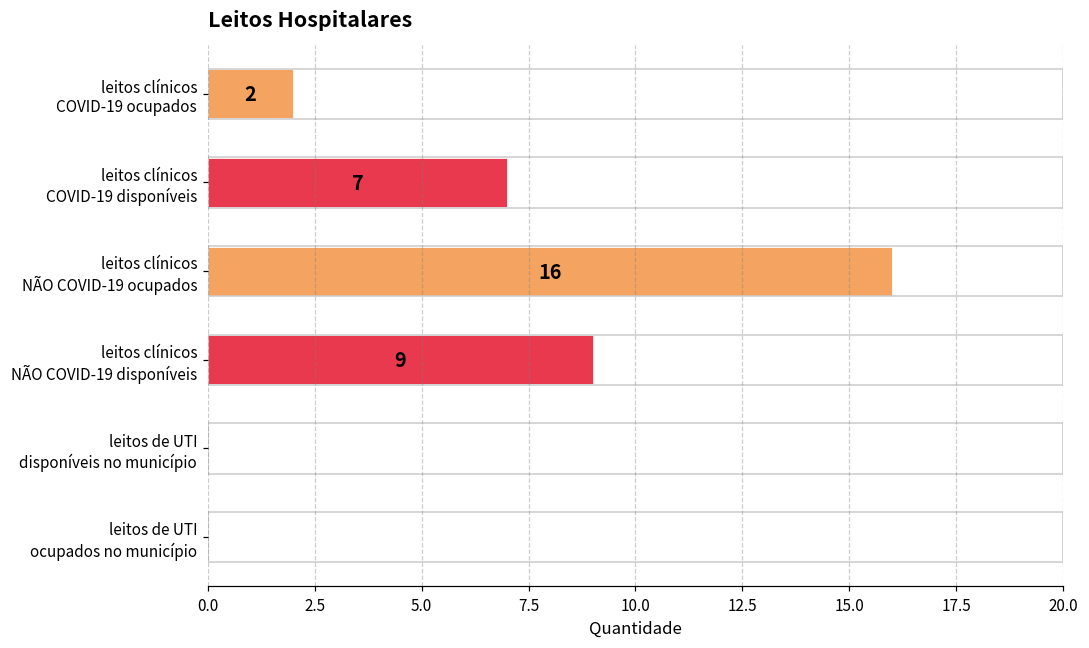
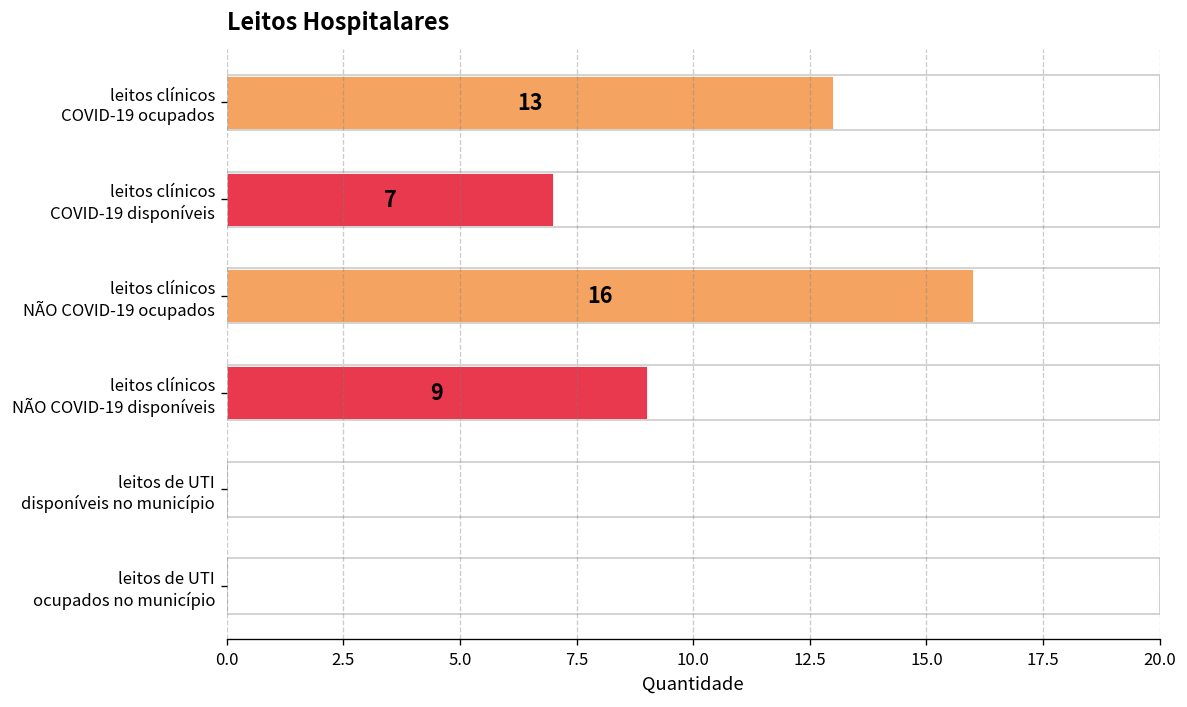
leitos clínicos COVID-19 ocupados: 2 -> 13
